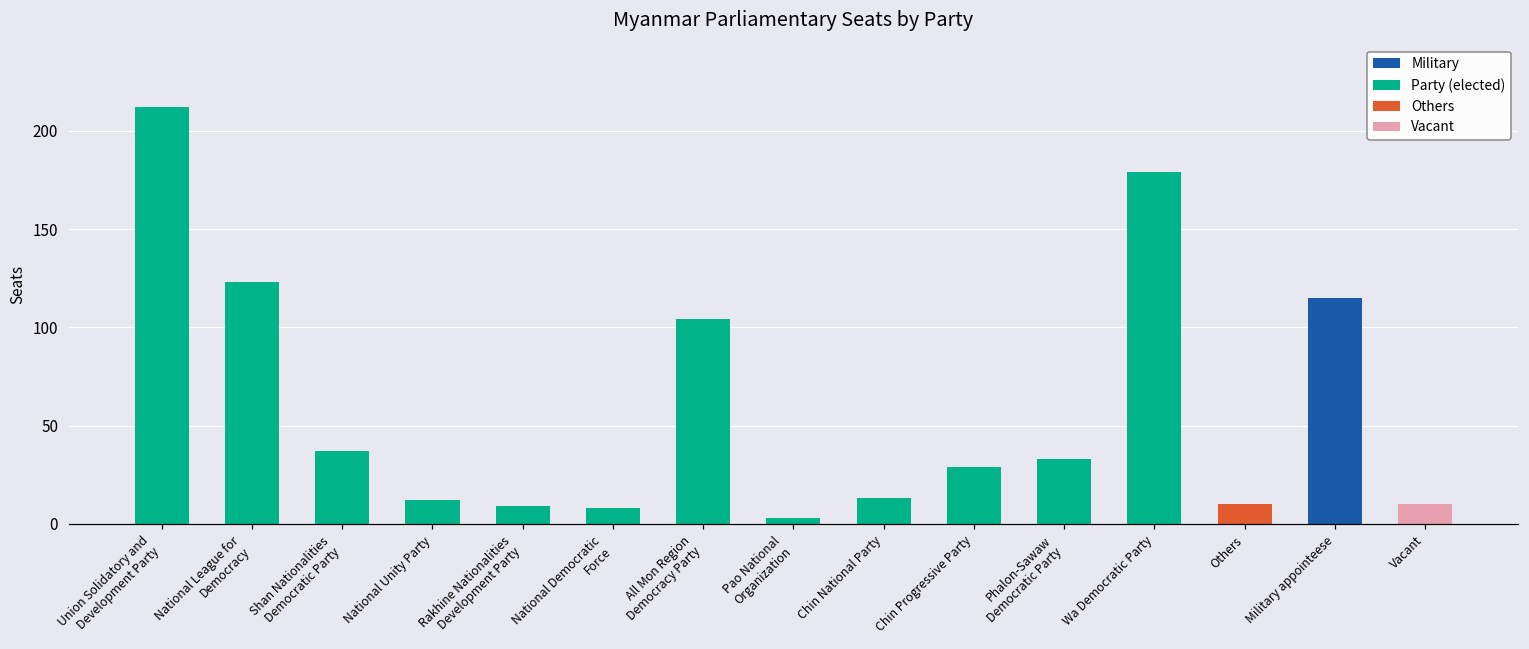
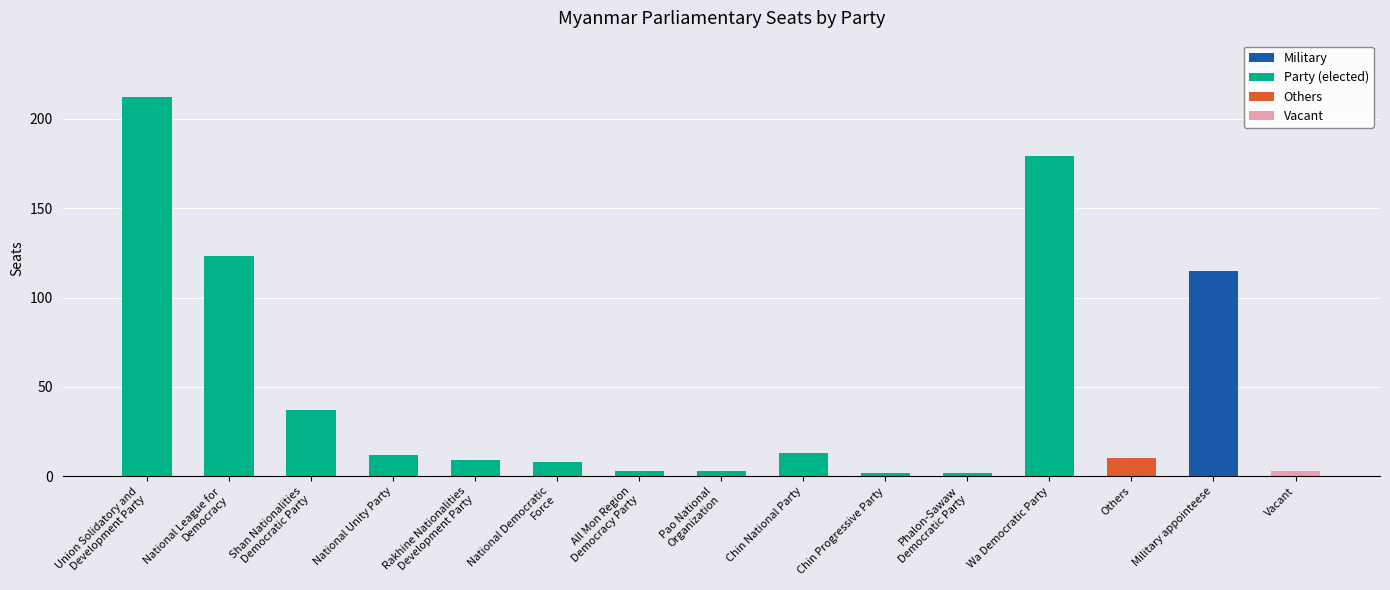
All Mon Region Democracy Party: 104 -> 3
Chin Progressive Party: 29 -> 2
Phalon-Sawaw Democratic Party: 33 -> 2
Vacant: 10 -> 3
